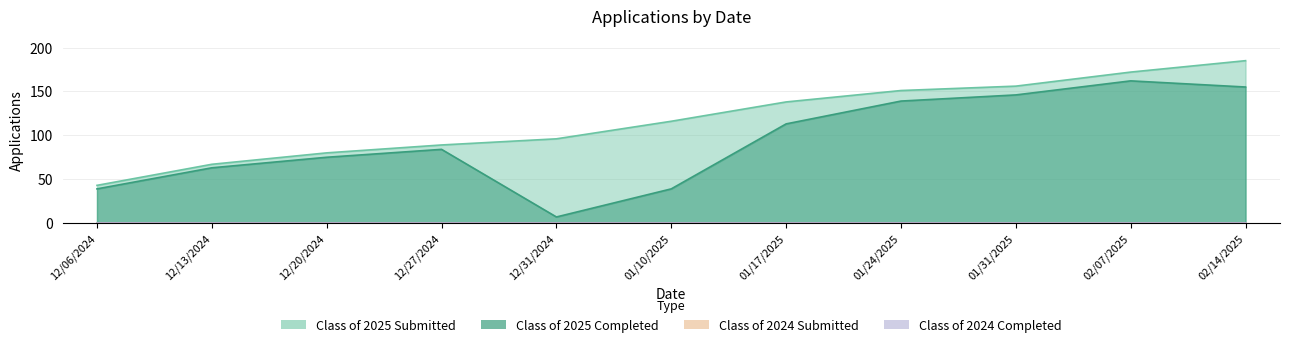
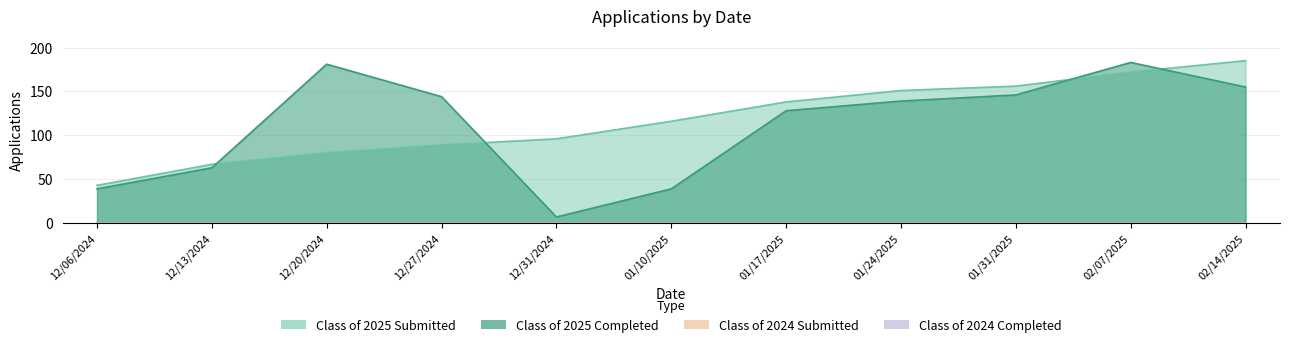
Class of 2025 Completed, 12/20/2024: 80 -> 180
Class of 2025 Completed, 12/27/2024: 80 -> 140
Class of 2025 Completed, 01/17/2025: 110 -> 130
Class of 2025 Completed, 02/07/2025: 160 -> 180
